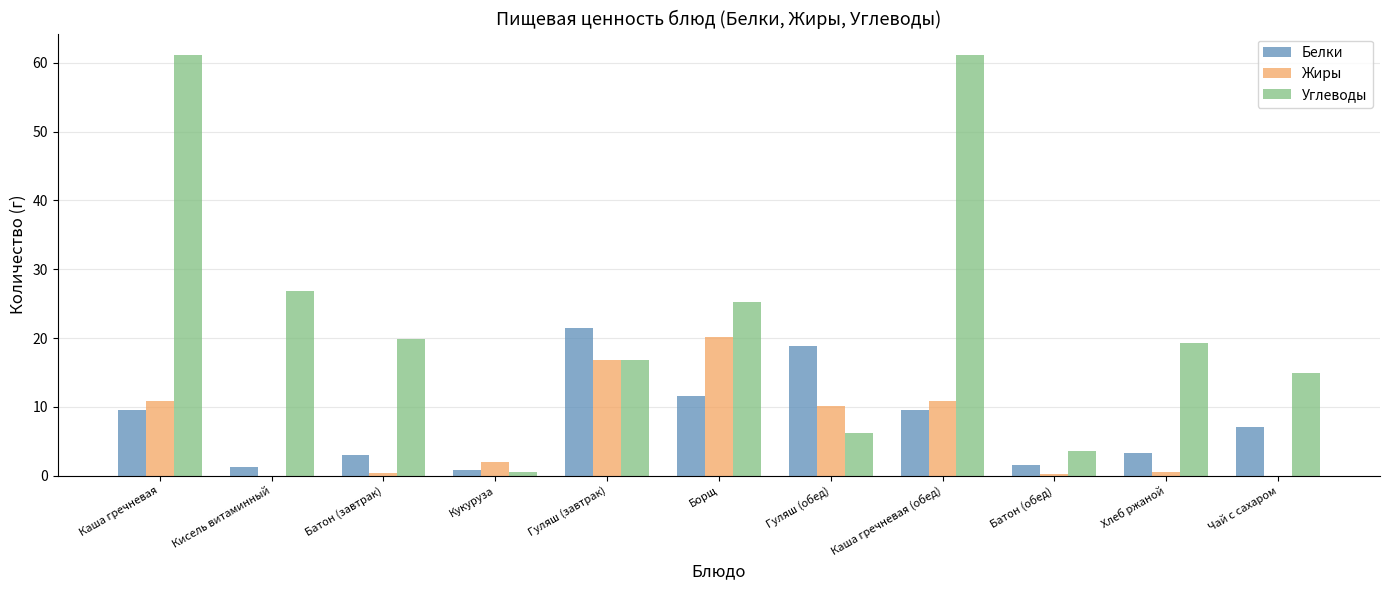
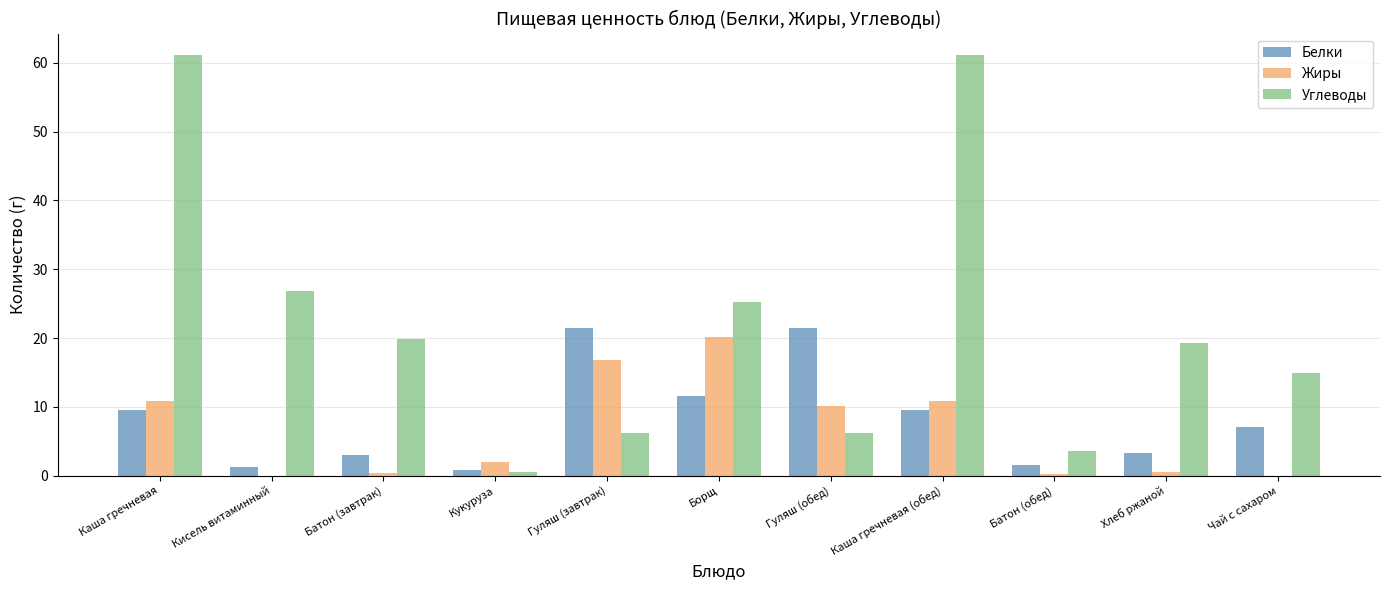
Углеводы, Гуляш (завтрак): 17 -> 6
Белки, Гуляш (обед): 19 -> 21
